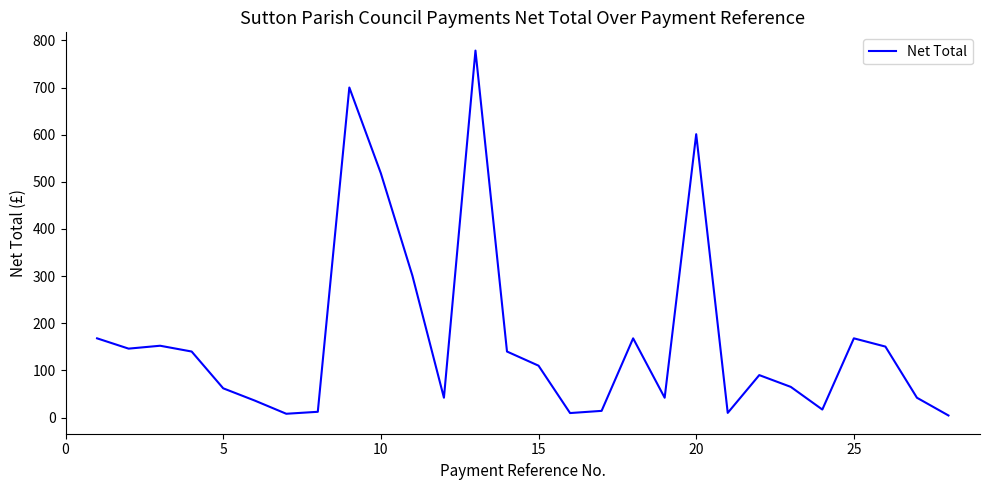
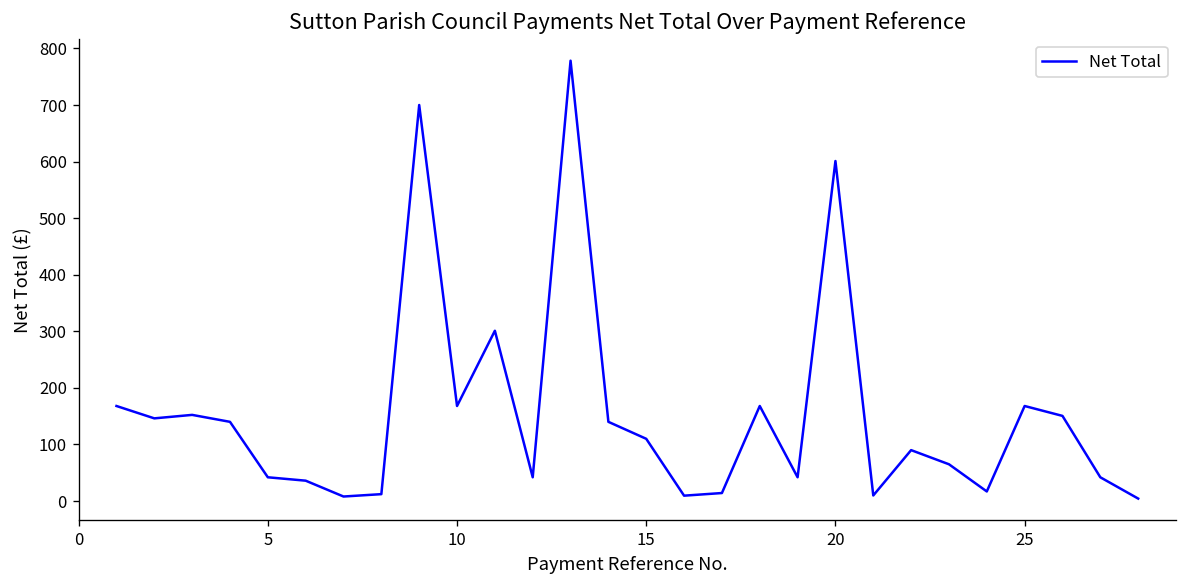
5: 60 -> 40
10: 520 -> 170
